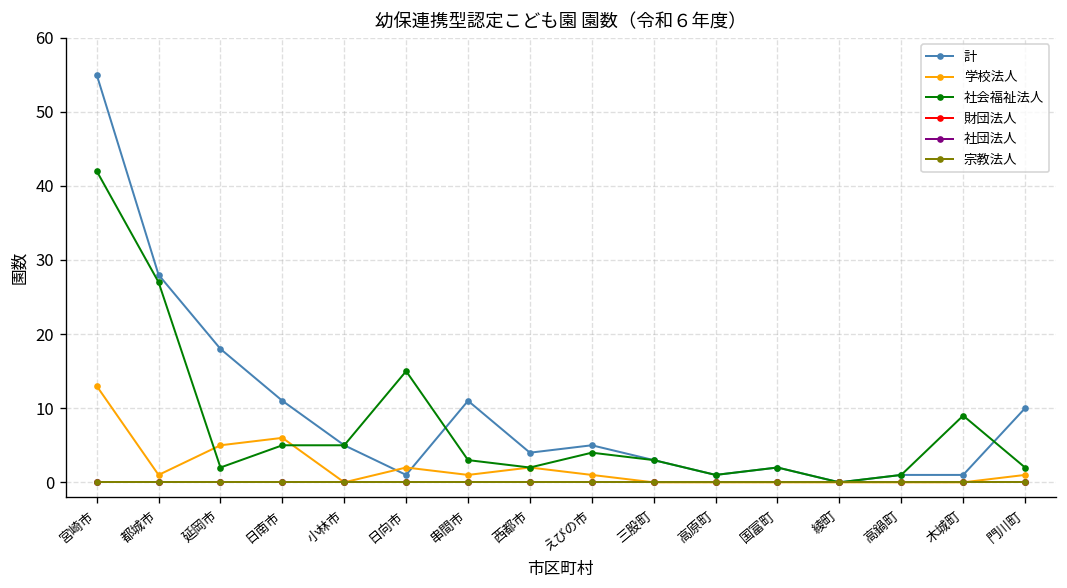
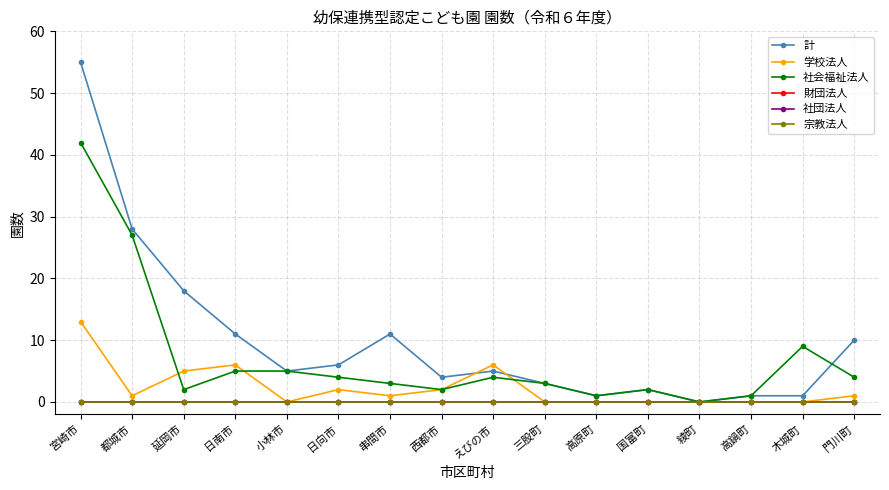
計, 日向市: 1 -> 6
社会福祉法人, 日向市: 15 -> 4
学校法人, えびの市: 1 -> 6
社会福祉法人, 門川町: 2 -> 4
